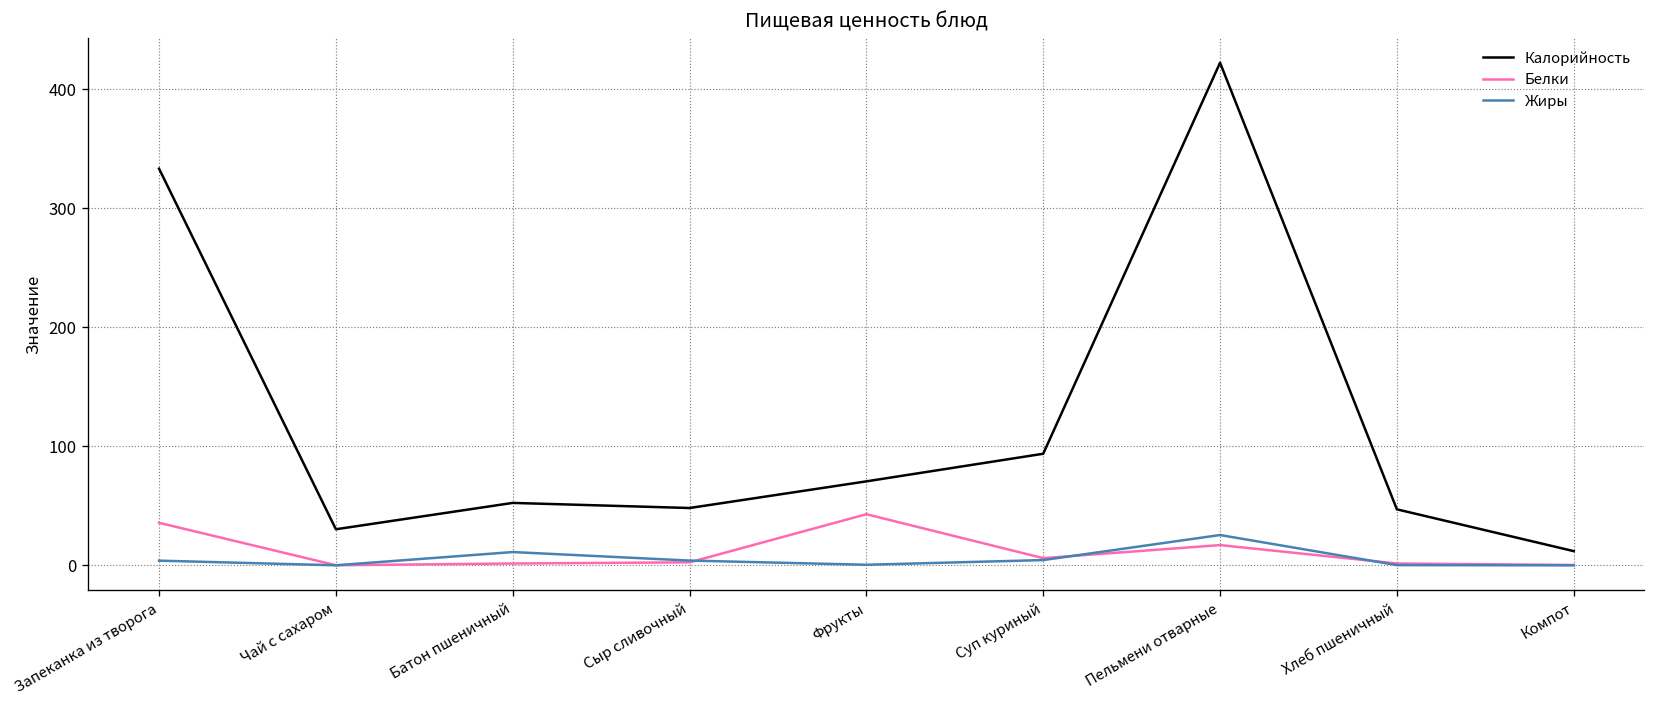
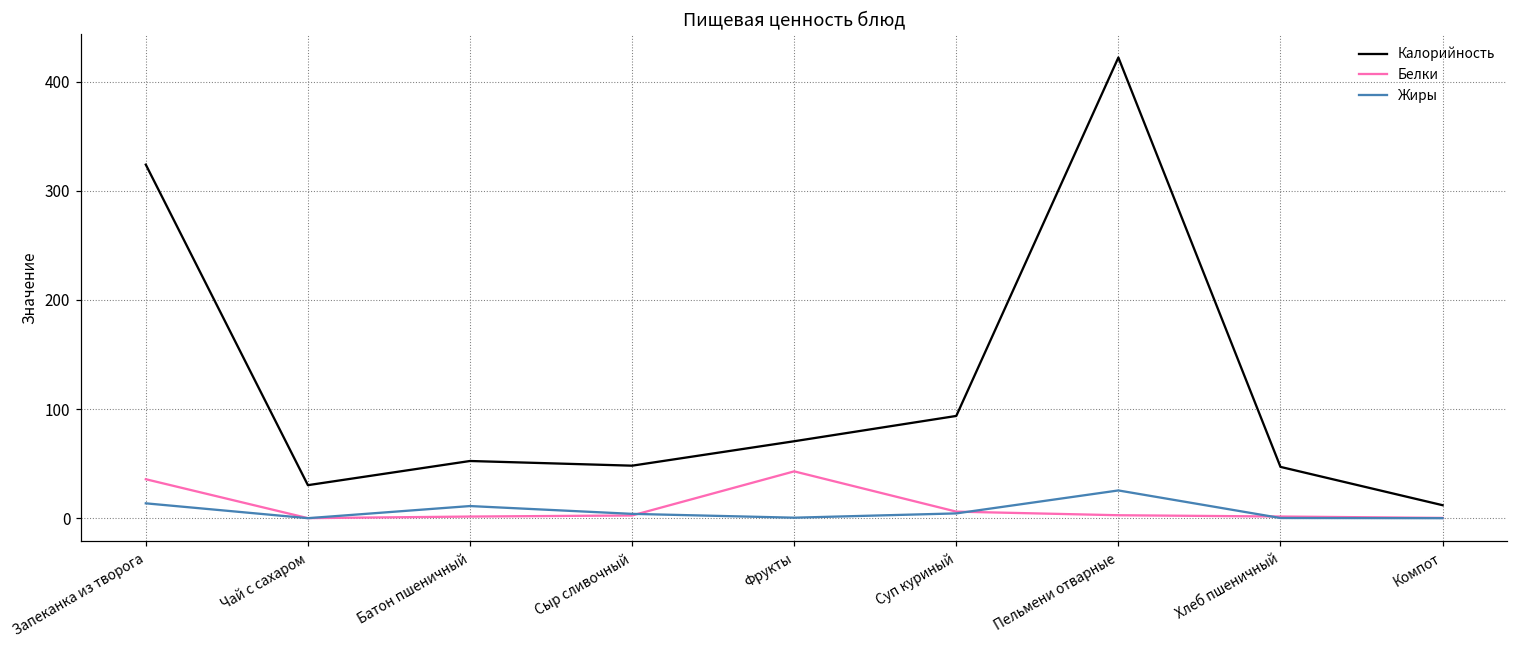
Калорийность, Запеканка из творога: 330 -> 320
Жиры, Запеканка из творога: 0 -> 10
Белки, Пельмени отварные: 20 -> 0
